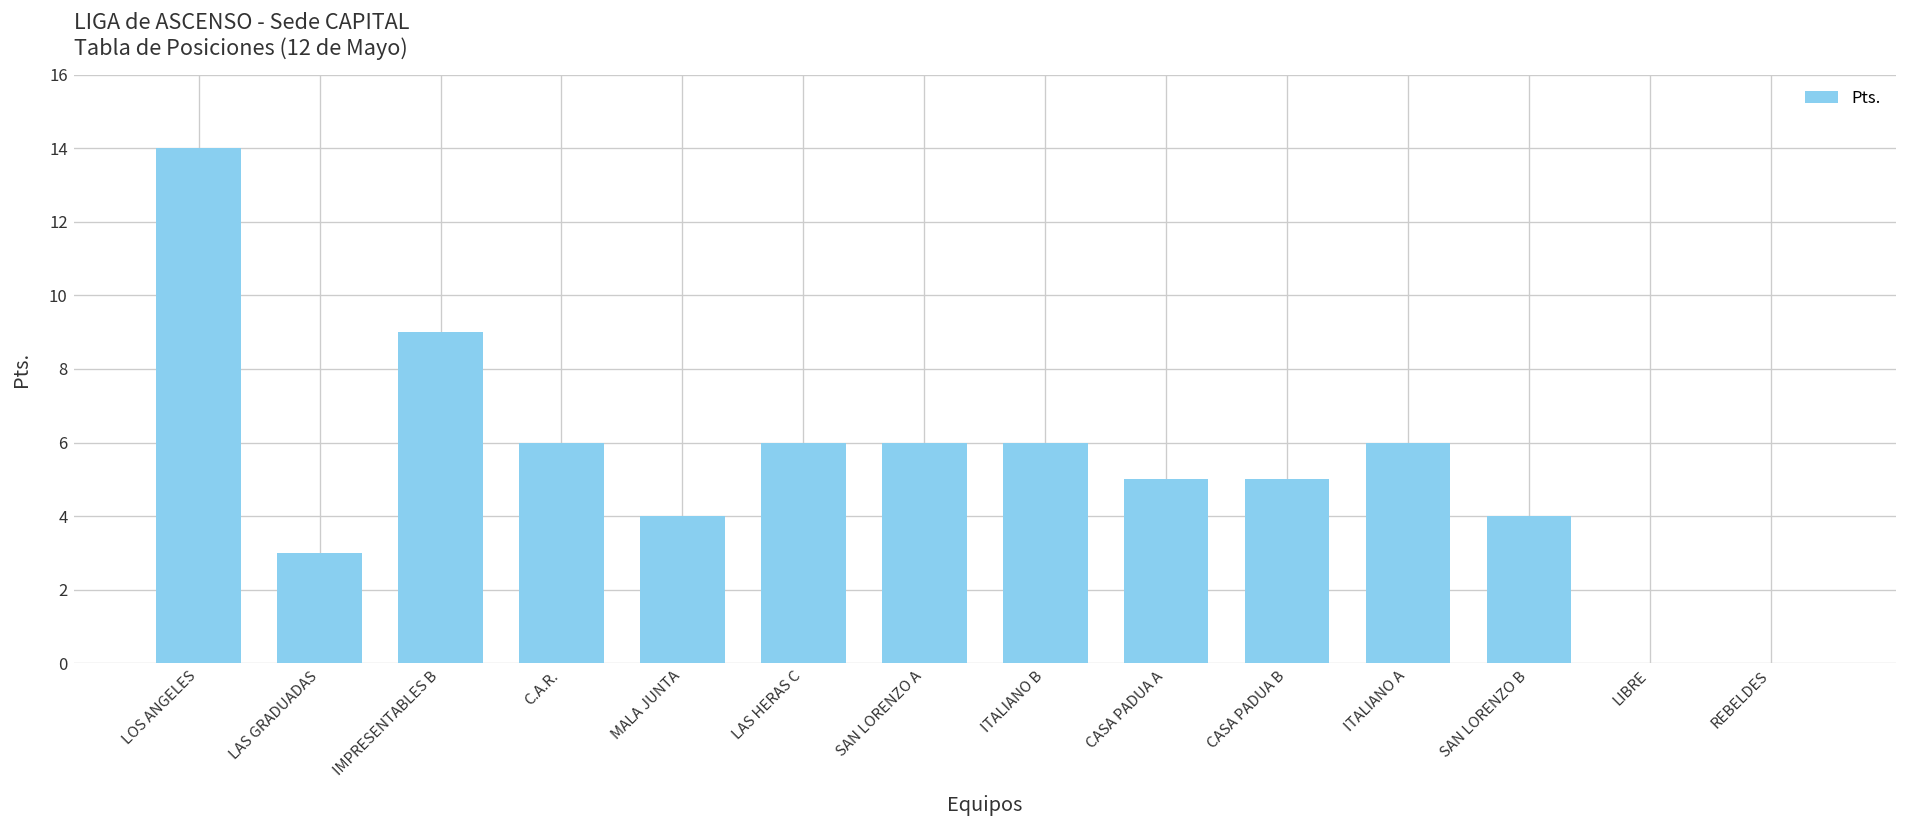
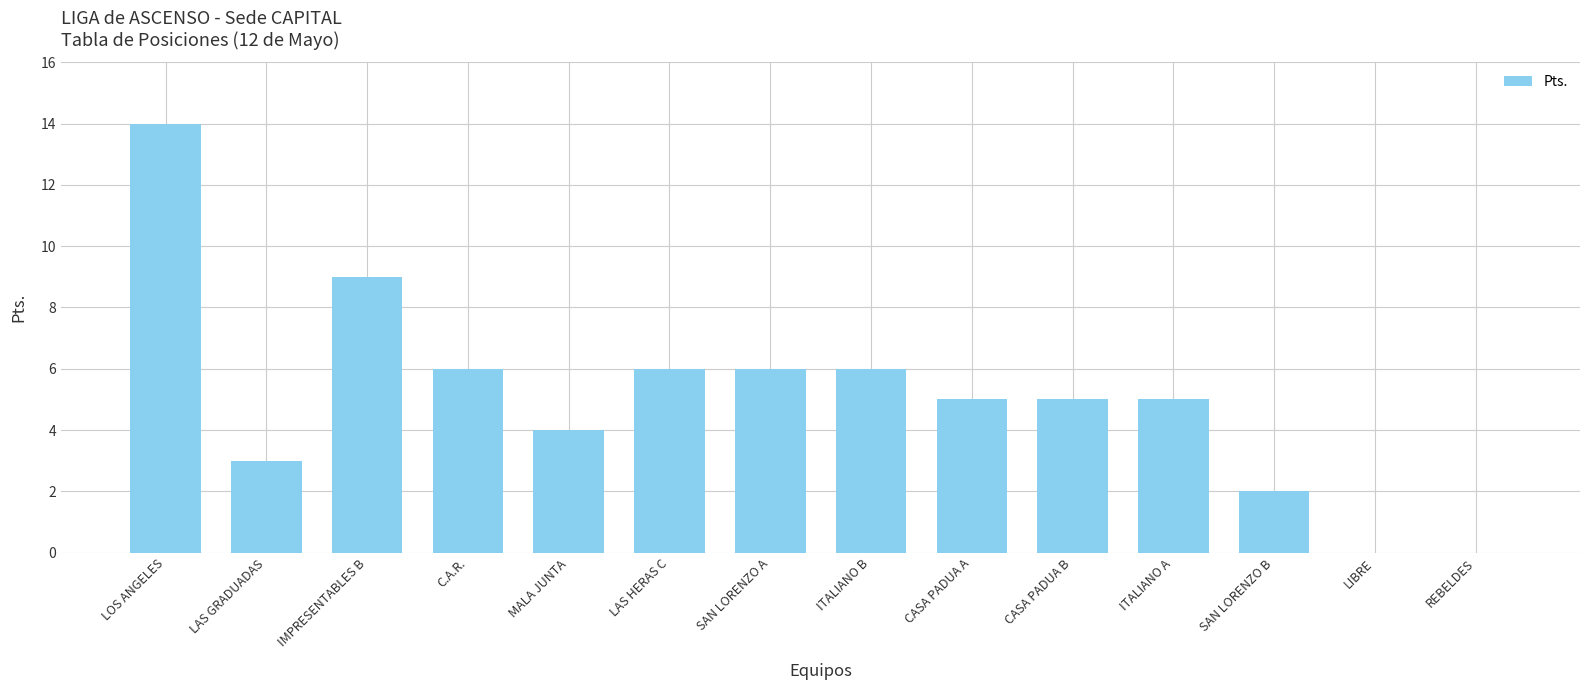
ITALIANO A: 6 -> 5
SAN LORENZO B: 4 -> 2
